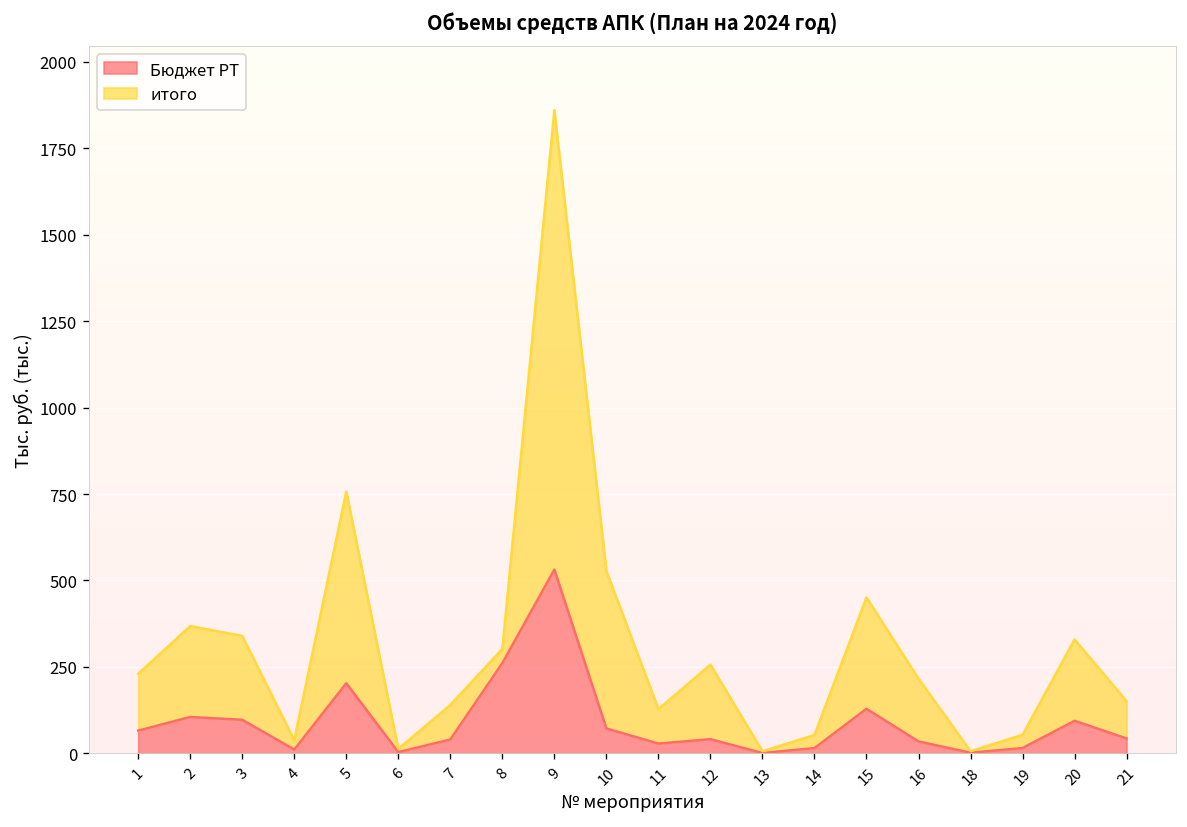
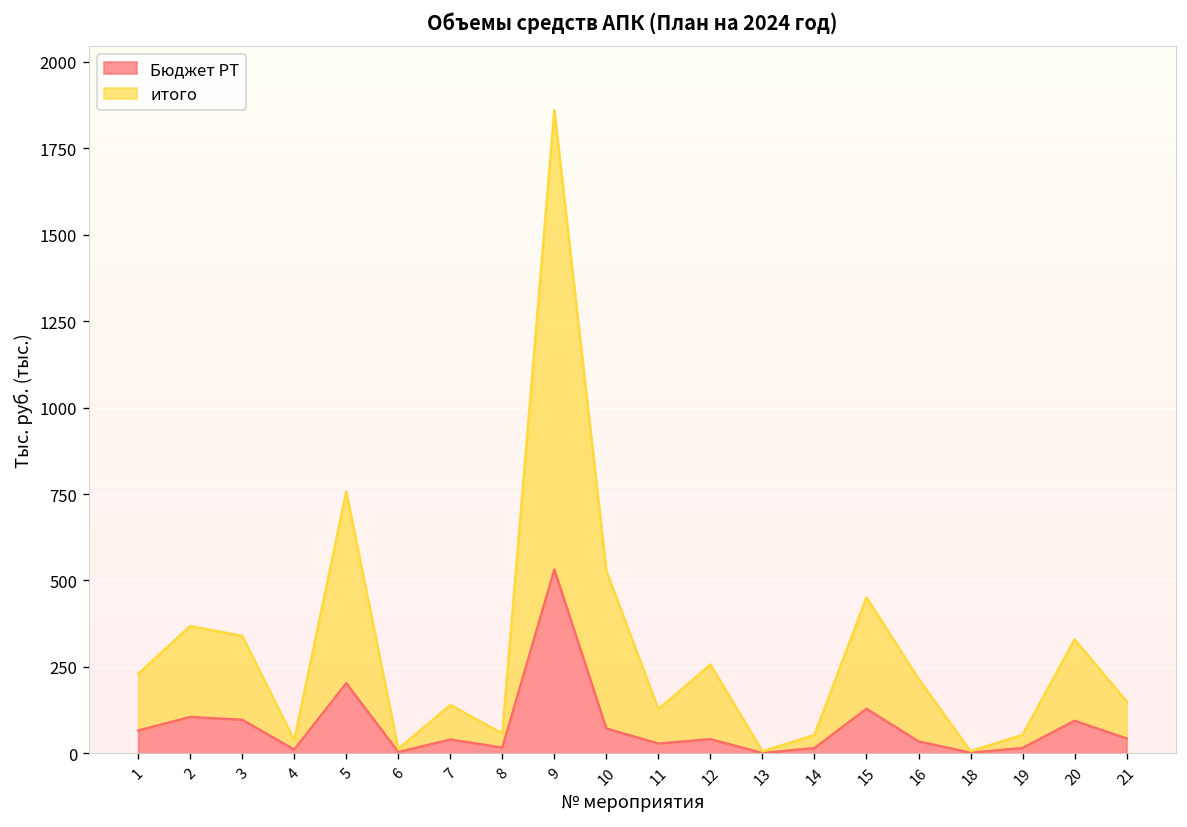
Бюджет РТ, 8: 260 -> 20
